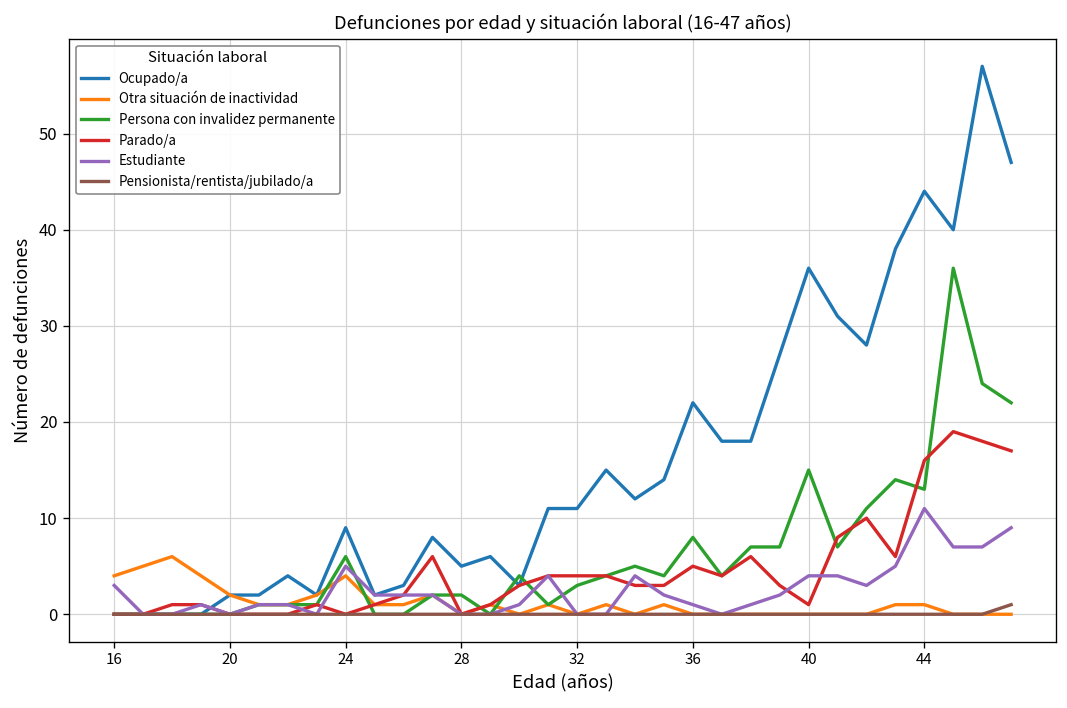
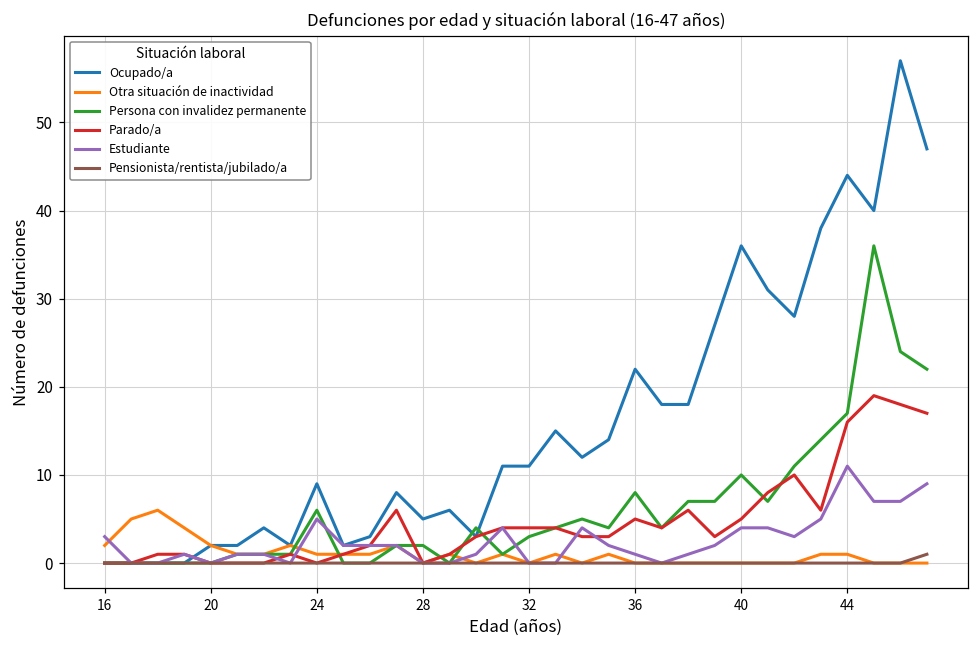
Otra situación de inactividad, 16: 4 -> 2
Otra situación de inactividad, 24: 4 -> 1
Persona con invalidez permanente, 40: 15 -> 10
Parado/a, 40: 1 -> 5
Persona con invalidez permanente, 44: 13 -> 17
